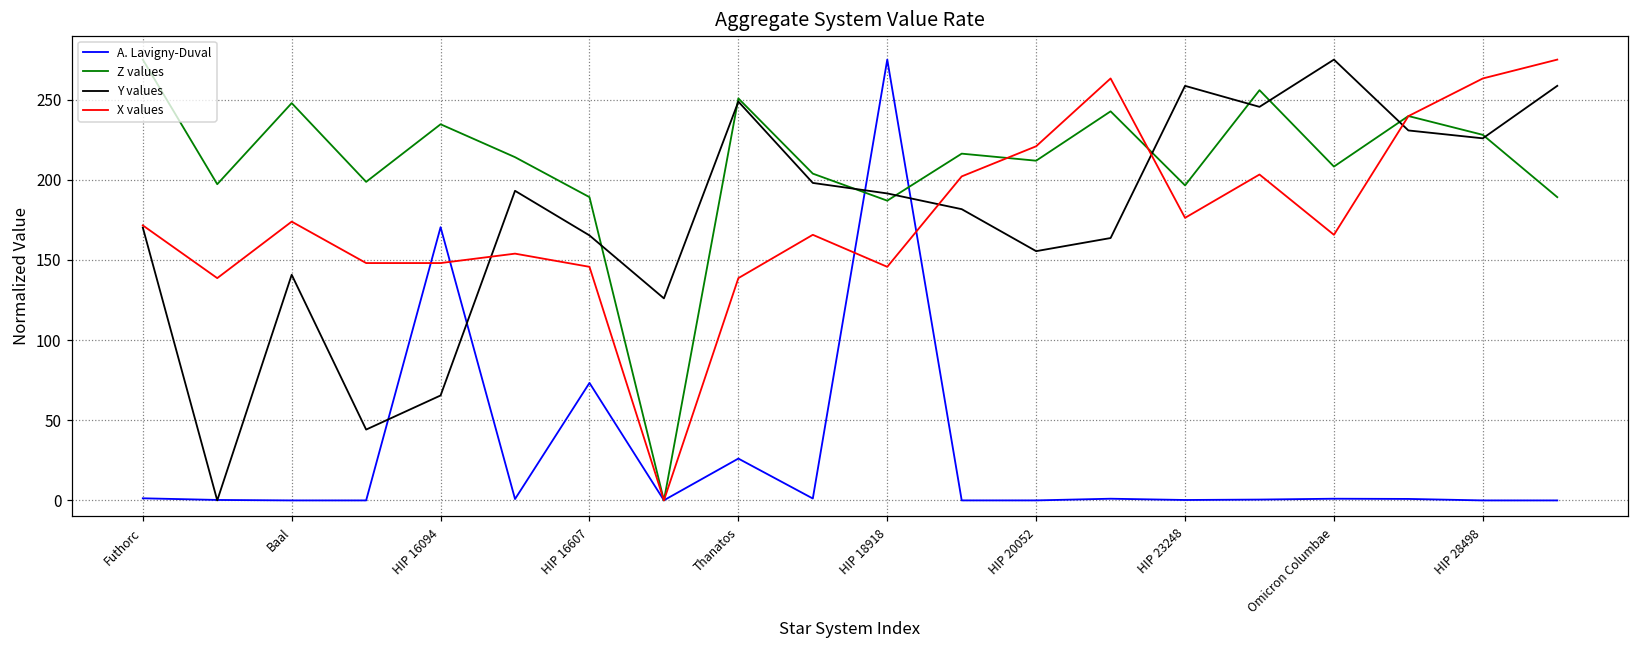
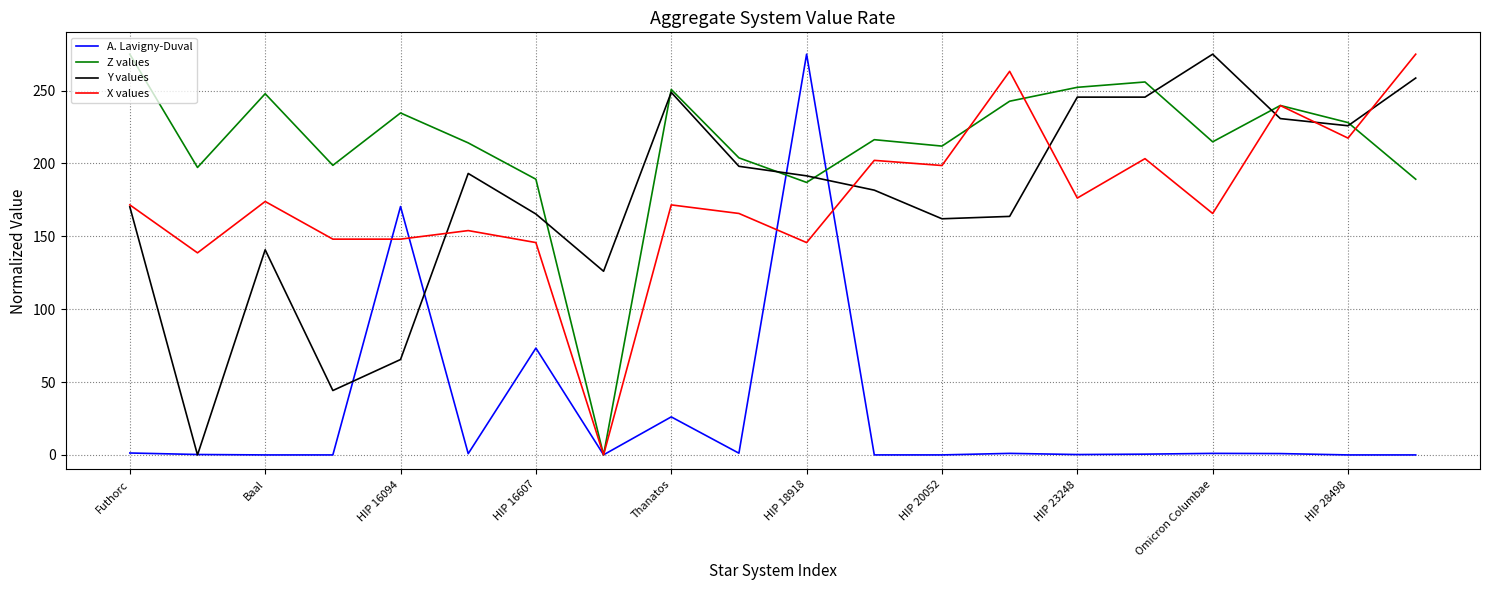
X values, Thanatos: 139 -> 172
Y values, HIP 20052: 156 -> 162
X values, HIP 20052: 221 -> 199
Z values, HIP 23248: 197 -> 252
Y values, HIP 23248: 259 -> 246
Z values, Omicron Columbae: 208 -> 215
X values, HIP 28498: 263 -> 217
